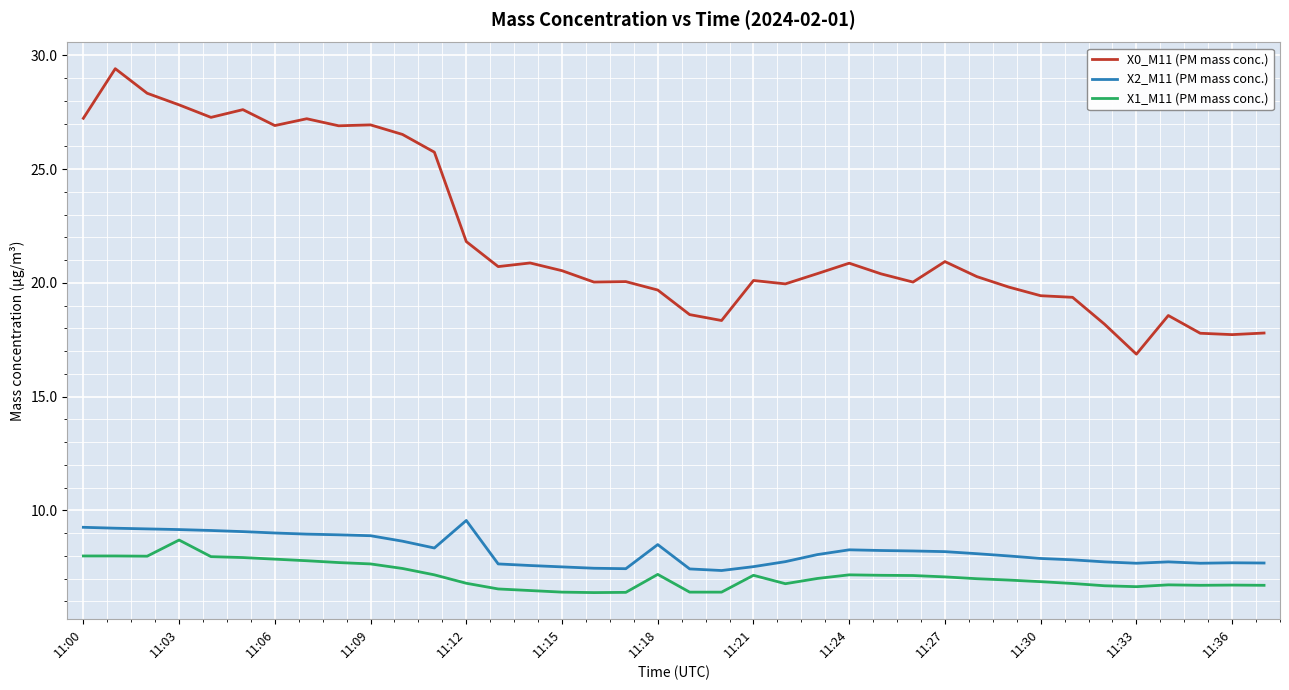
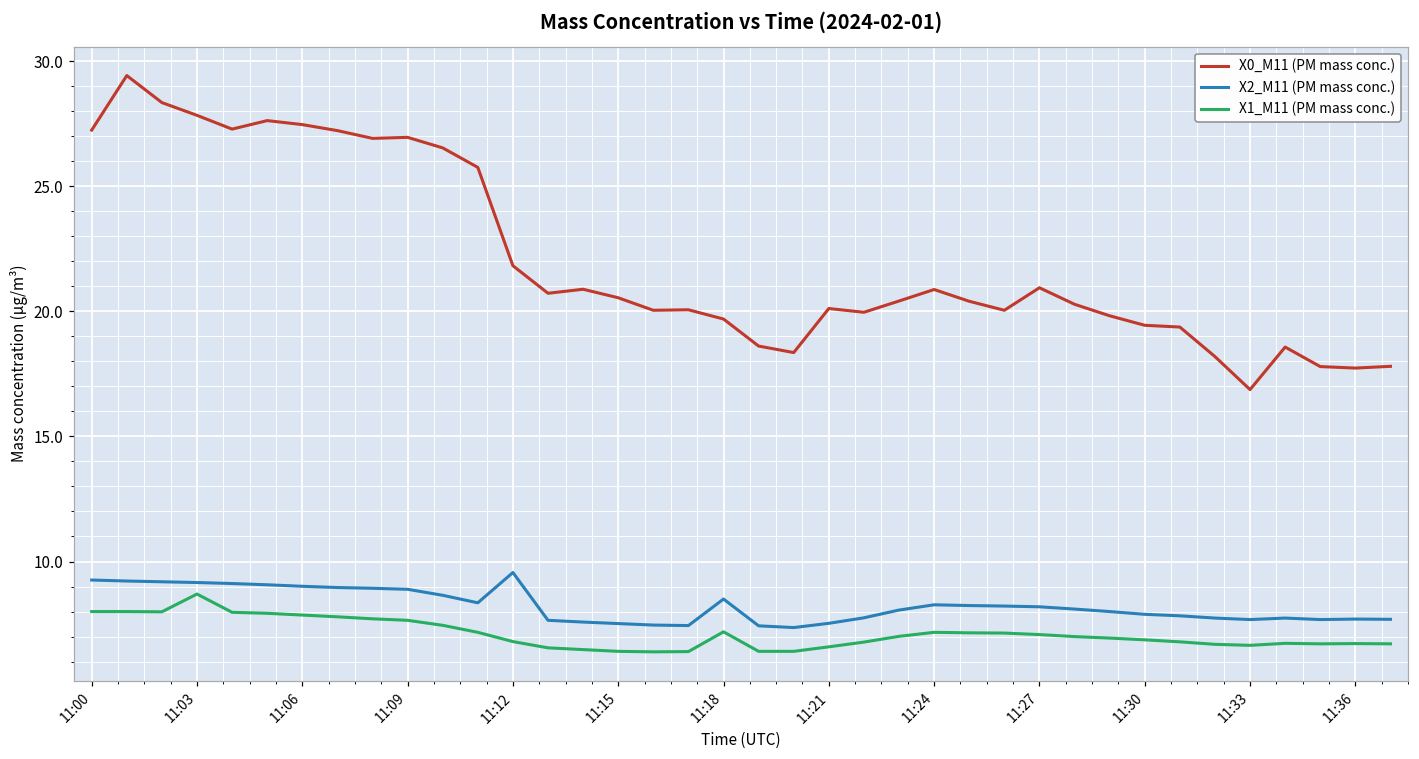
X0_M11 (PM mass conc.), 11:06: 26.9 -> 27.5
X1_M11 (PM mass conc.), 11:21: 7.2 -> 6.6
